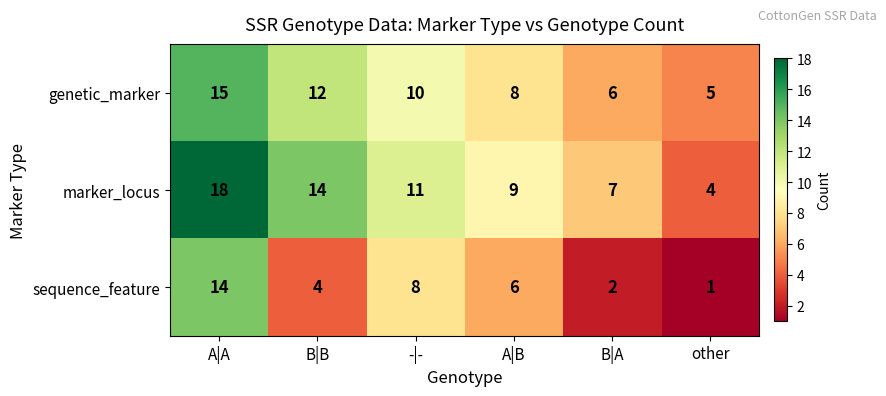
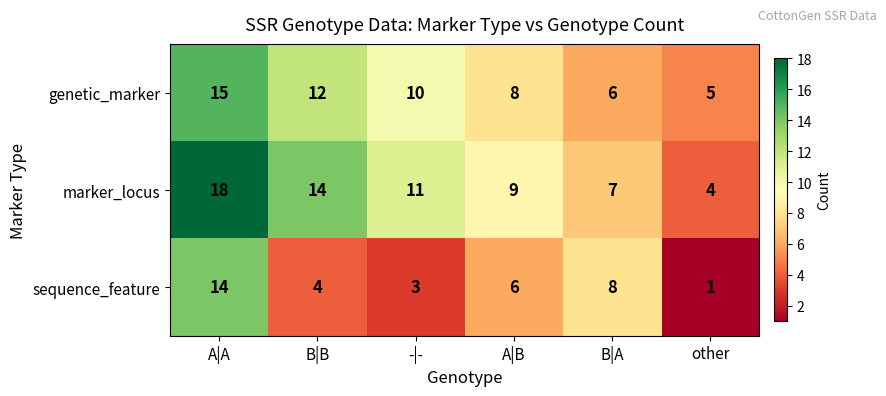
sequence_feature, -|-: 8 -> 3
sequence_feature, B|A: 2 -> 8
